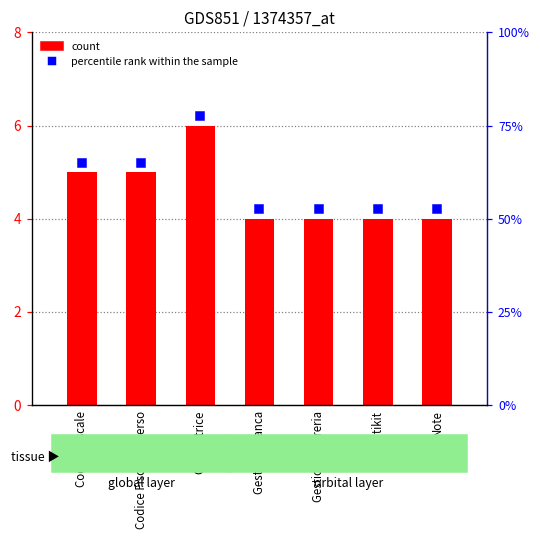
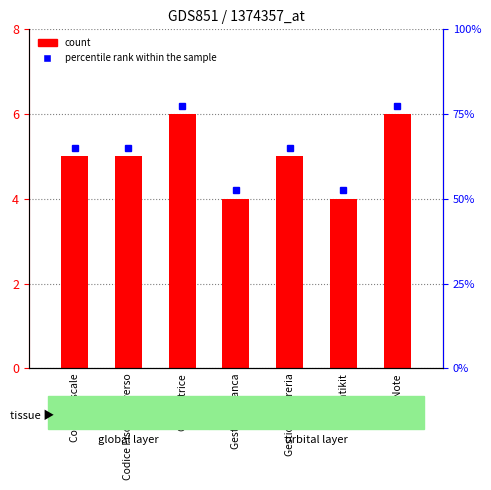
count, Gestione Libreria: 4 -> 5
count, Note: 4 -> 6
